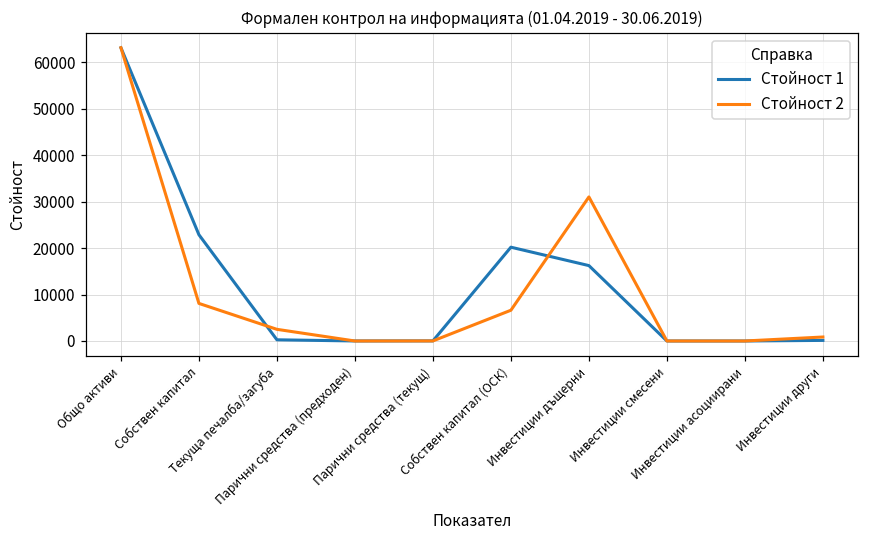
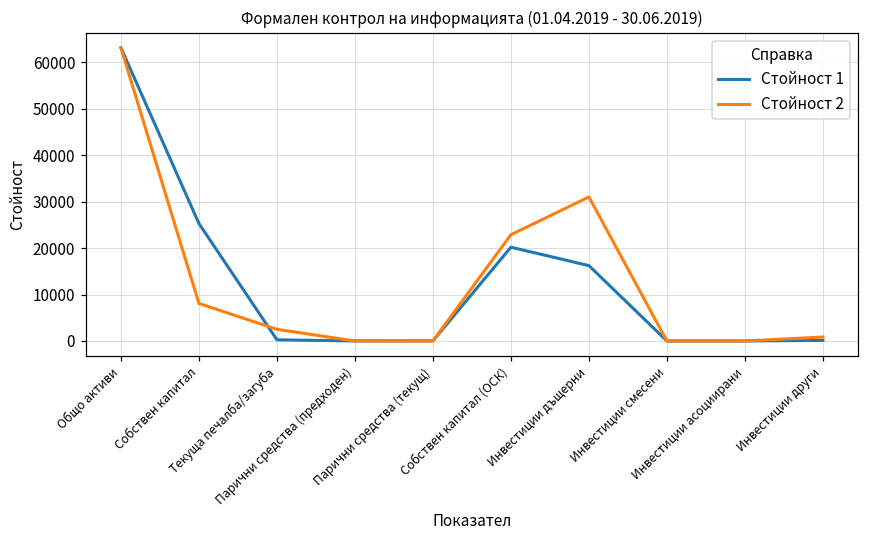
Стойност 1, Собствен капитал: 23000 -> 25000
Стойност 2, Собствен капитал (ОСК): 7000 -> 23000
